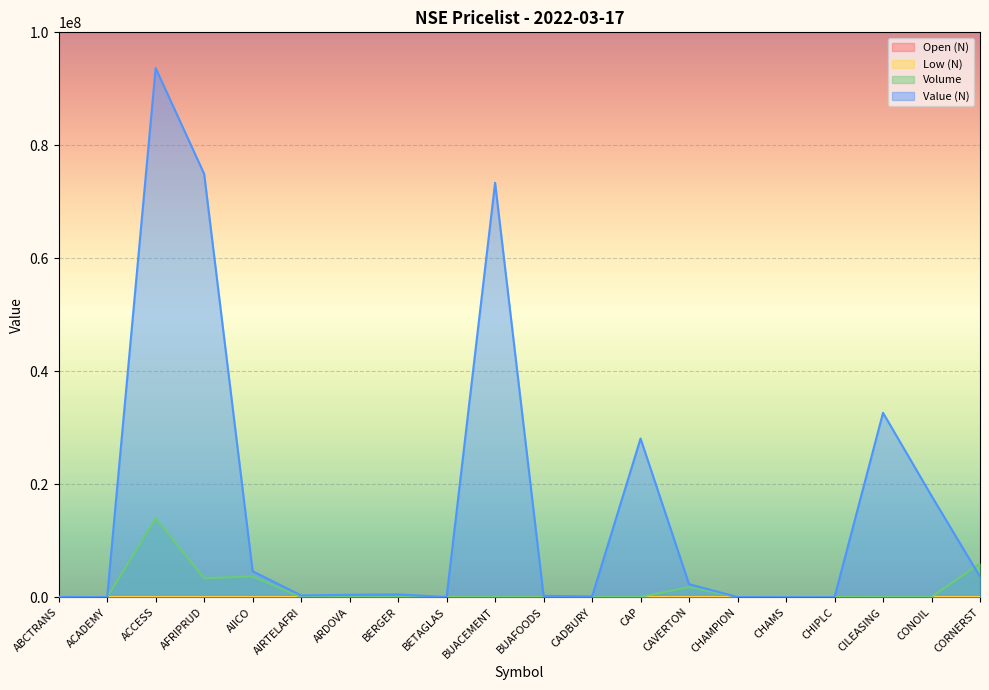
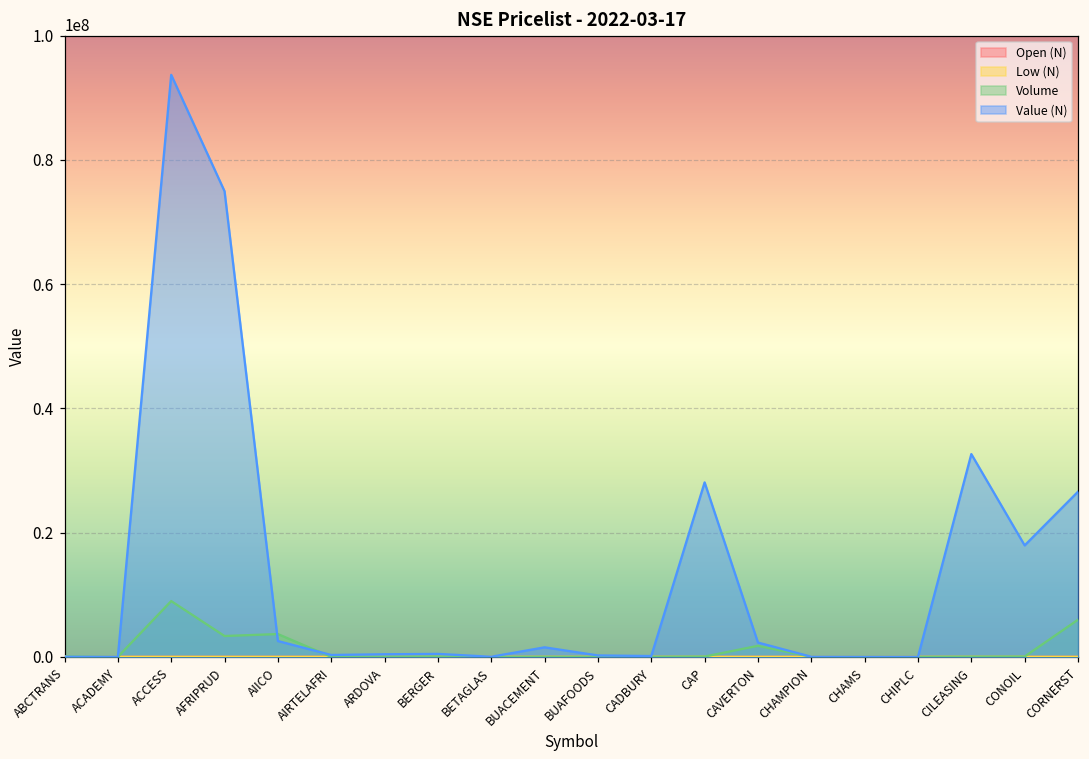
Volume, ACCESS: 14000000 -> 9000000
Value (N), AIICO: 5000000 -> 3000000
Value (N), BUACEMENT: 73000000 -> 2000000
Value (N), CORNERST: 4000000 -> 27000000
